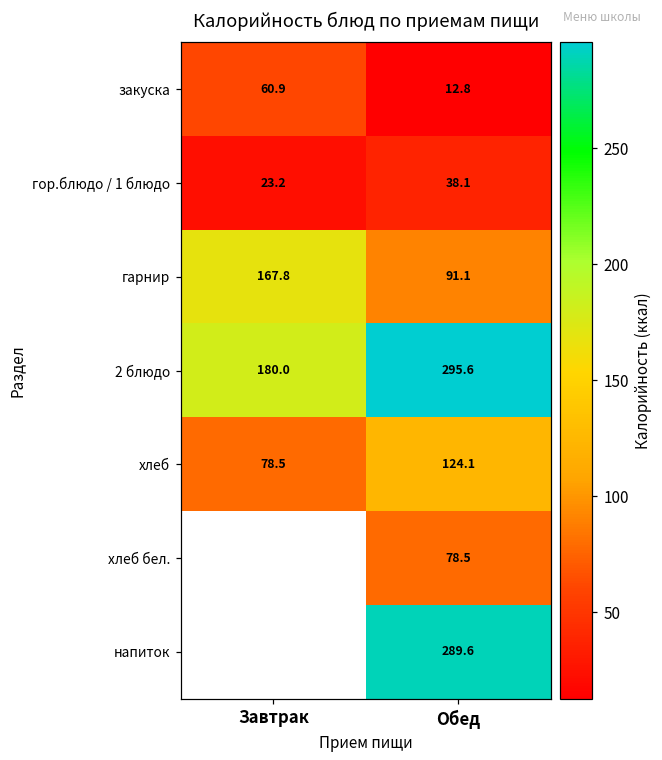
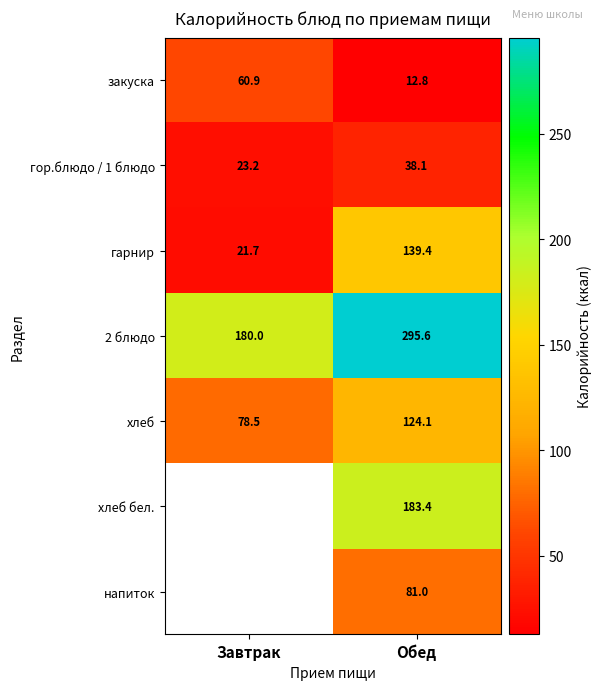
гарнир, Завтрак: 167.8 -> 21.7
гарнир, Обед: 91.1 -> 139.4
хлеб бел., Обед: 78.5 -> 183.4
напиток, Обед: 289.6 -> 81.0
